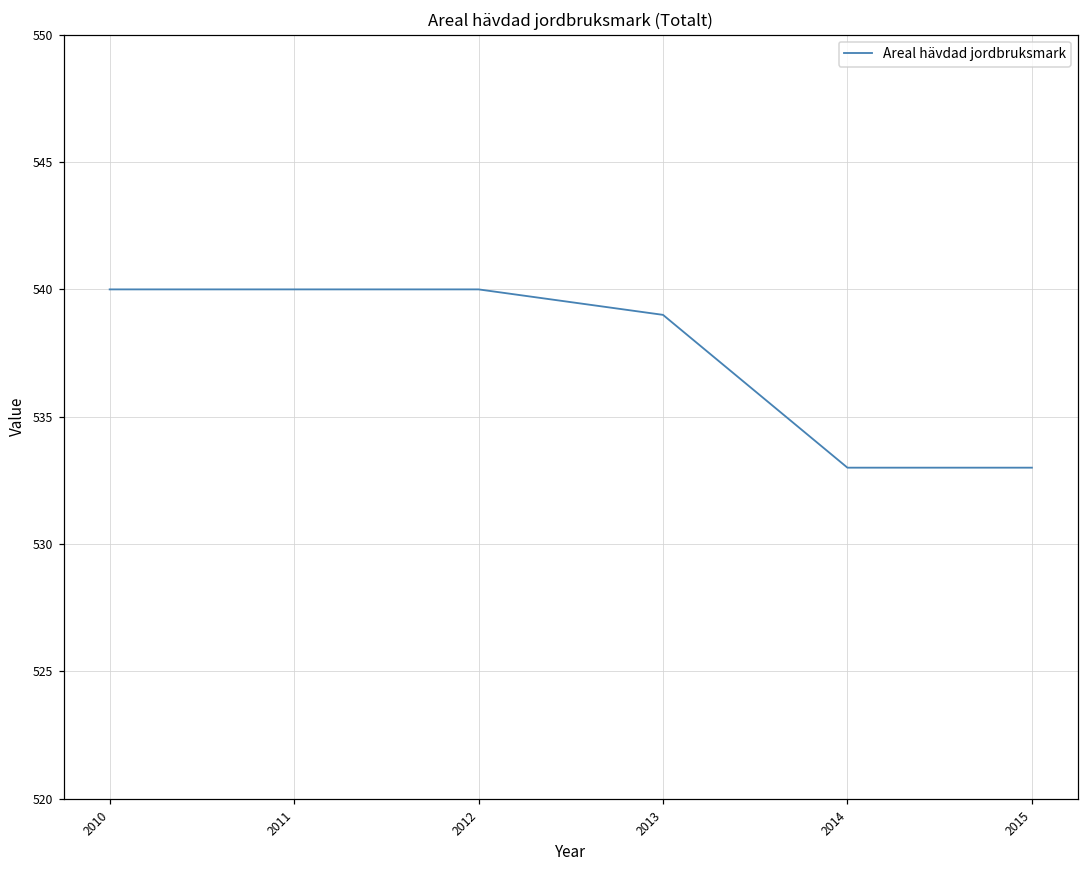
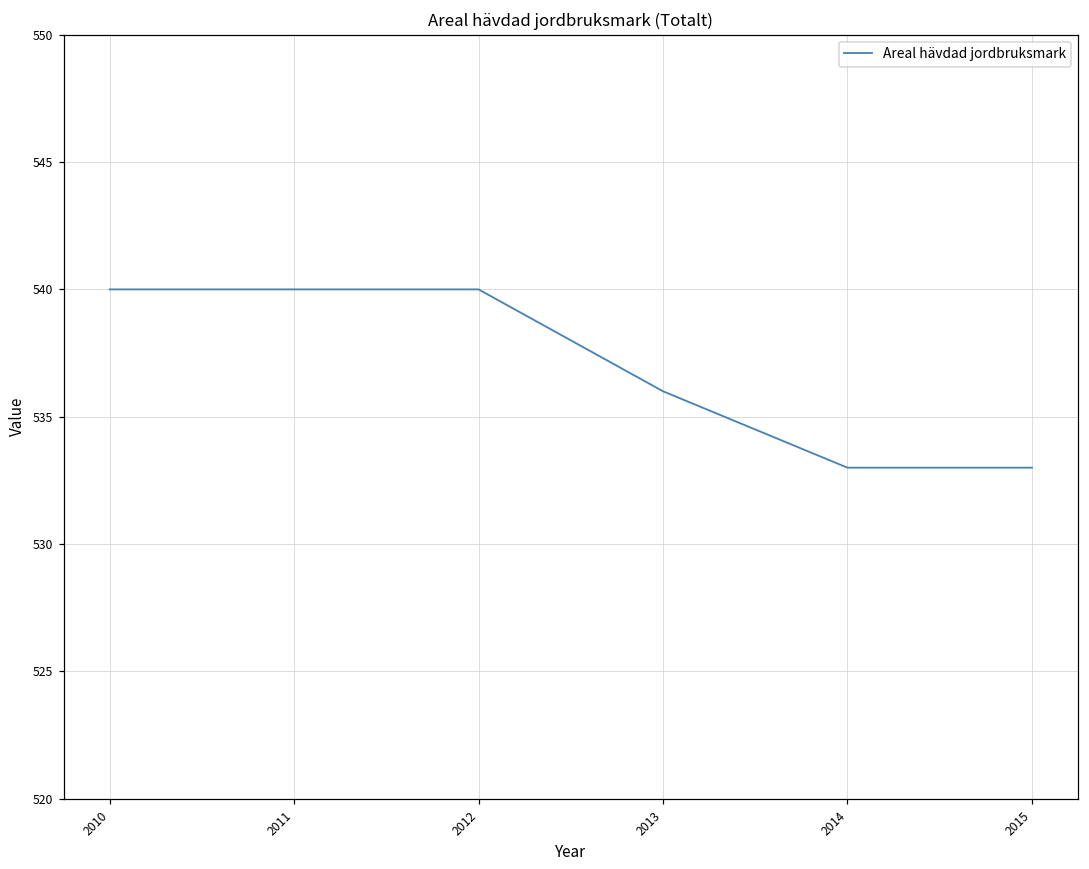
2013: 539 -> 536
